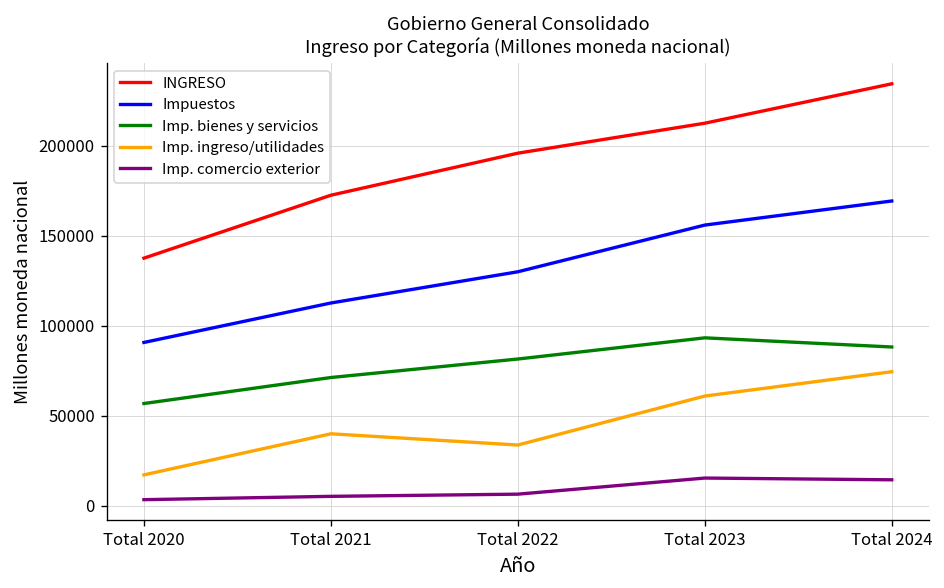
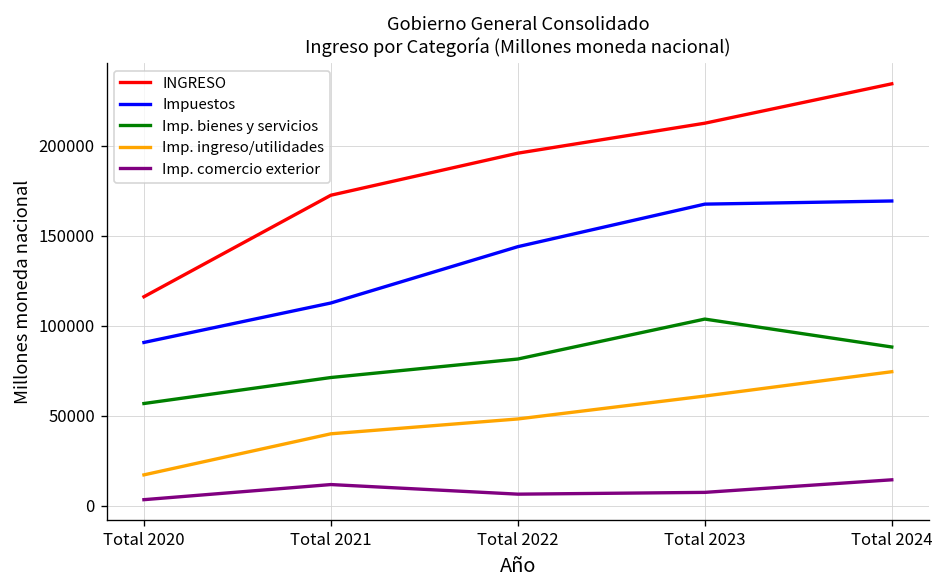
INGRESO, Total 2020: 138000 -> 116000
Imp. comercio exterior, Total 2021: 5000 -> 12000
Impuestos, Total 2022: 130000 -> 144000
Imp. ingreso/utilidades, Total 2022: 34000 -> 48000
Impuestos, Total 2023: 156000 -> 168000
Imp. bienes y servicios, Total 2023: 93000 -> 104000
Imp. comercio exterior, Total 2023: 15000 -> 7000
